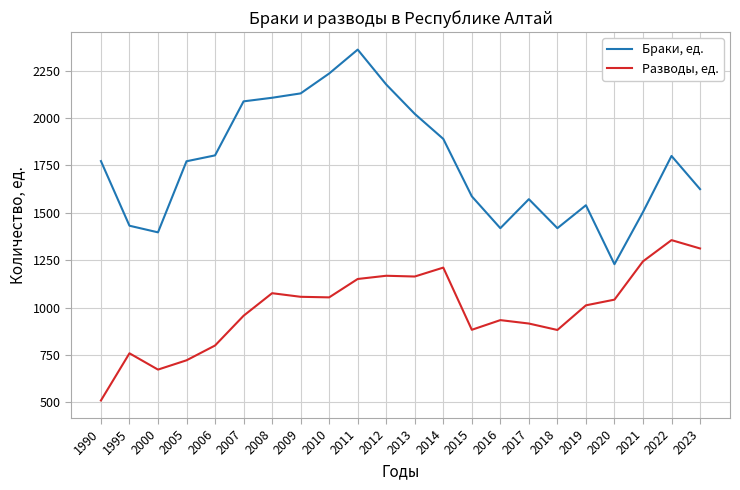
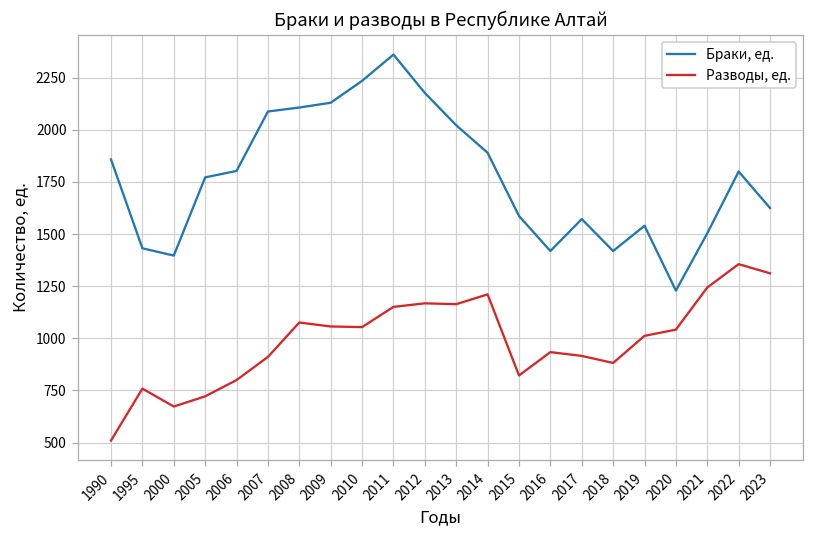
Браки, ед., 1990: 1770 -> 1860
Разводы, ед., 2007: 960 -> 910
Разводы, ед., 2015: 880 -> 820
